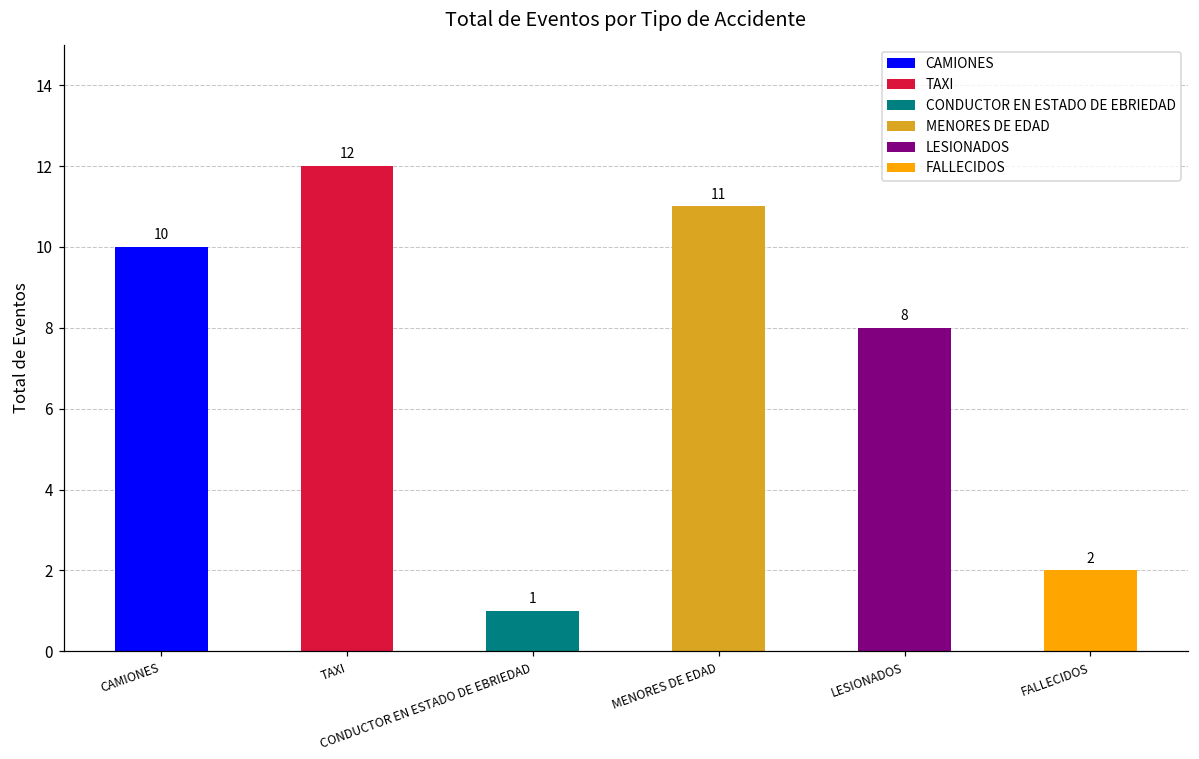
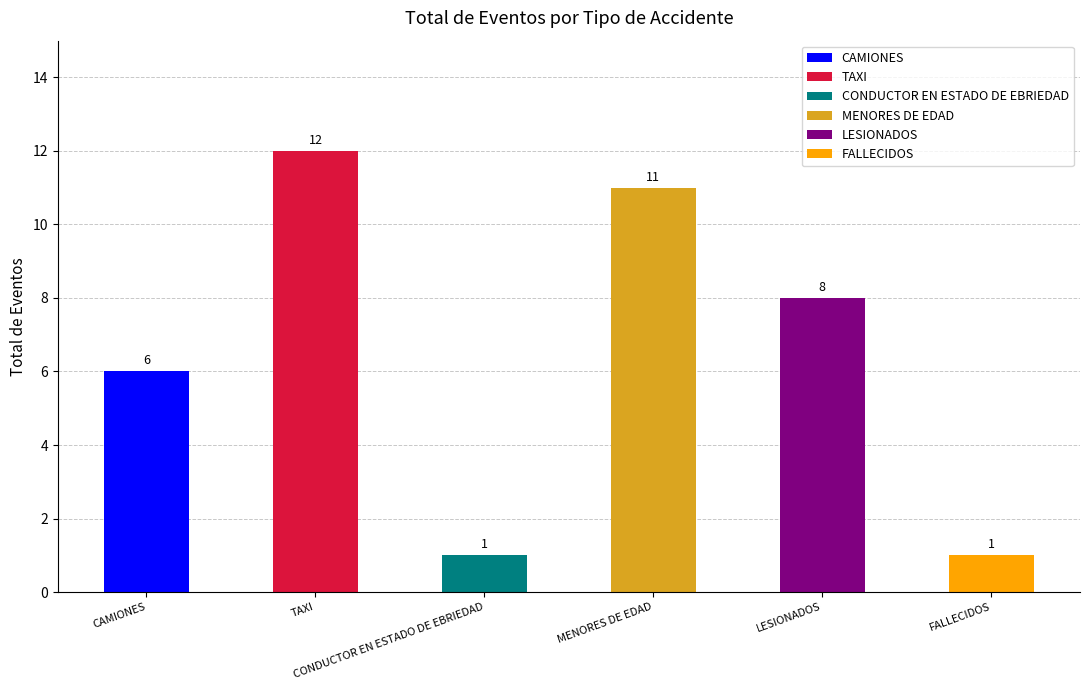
CAMIONES: 10 -> 6
FALLECIDOS: 2 -> 1
